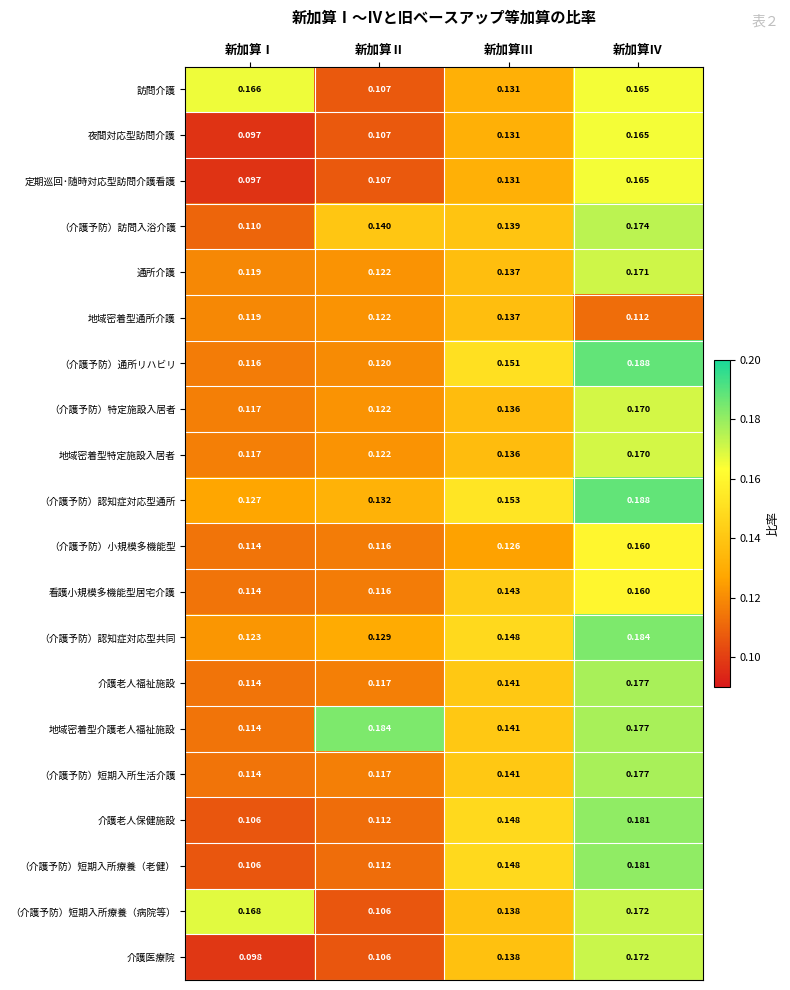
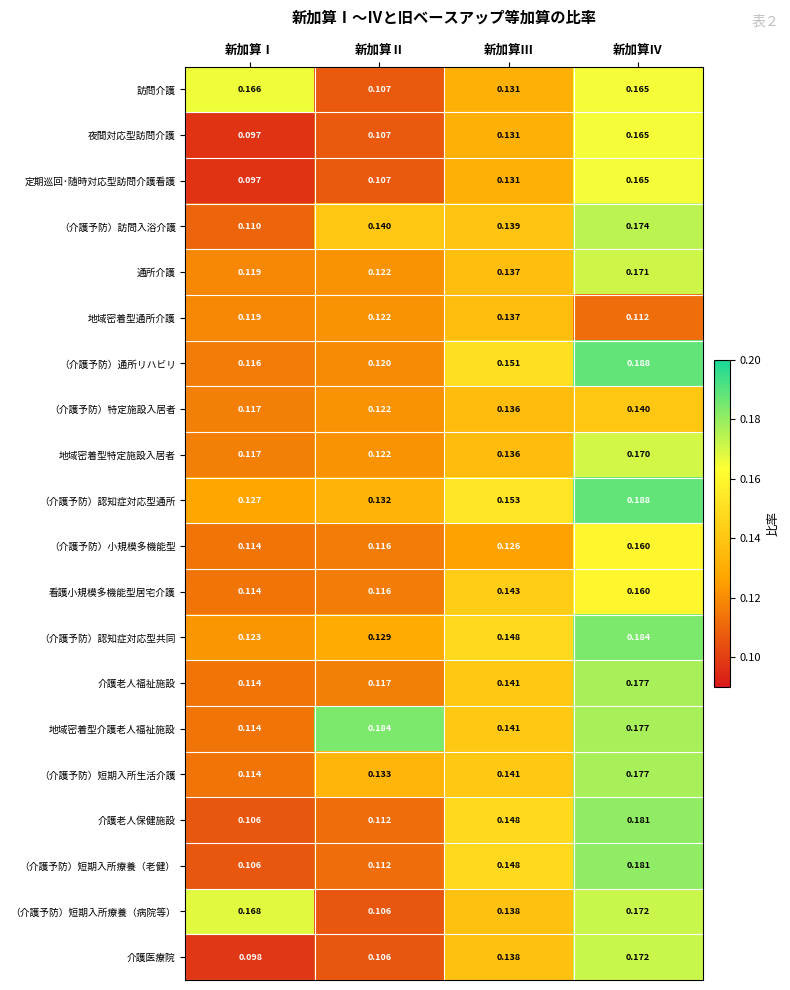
（介護予防）特定施設入居者, 新加算Ⅳ: 0.170 -> 0.140
（介護予防）短期入所生活介護, 新加算Ⅱ: 0.117 -> 0.133
